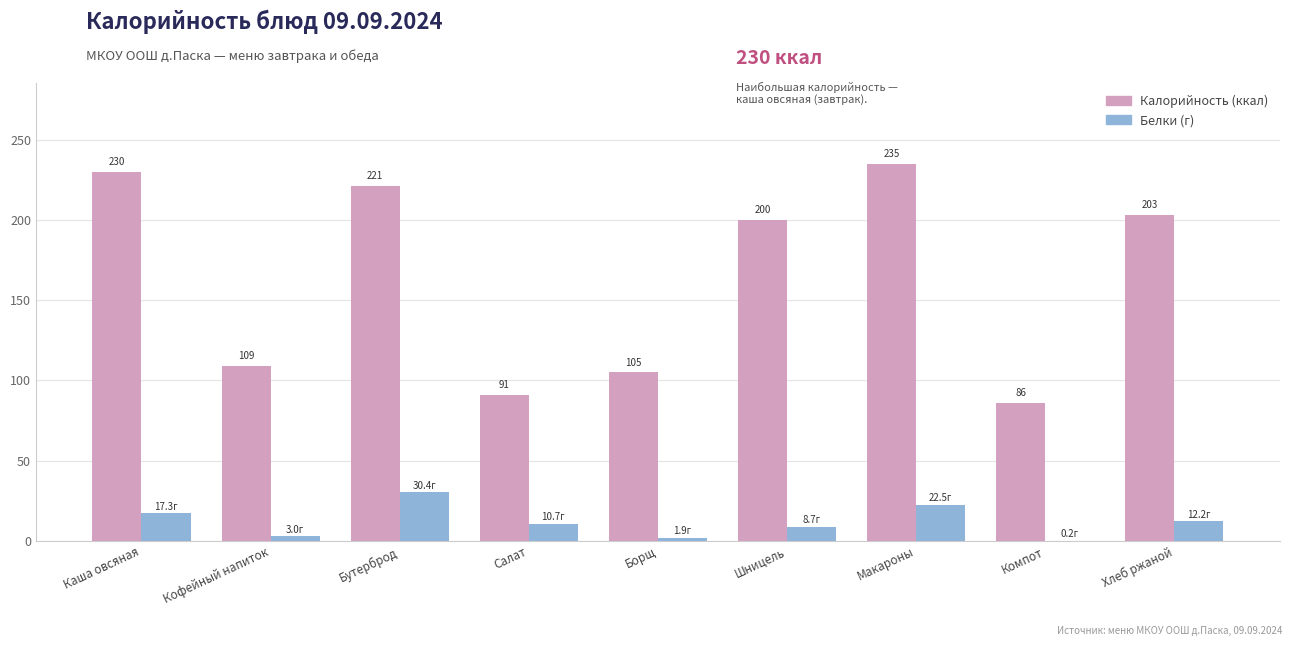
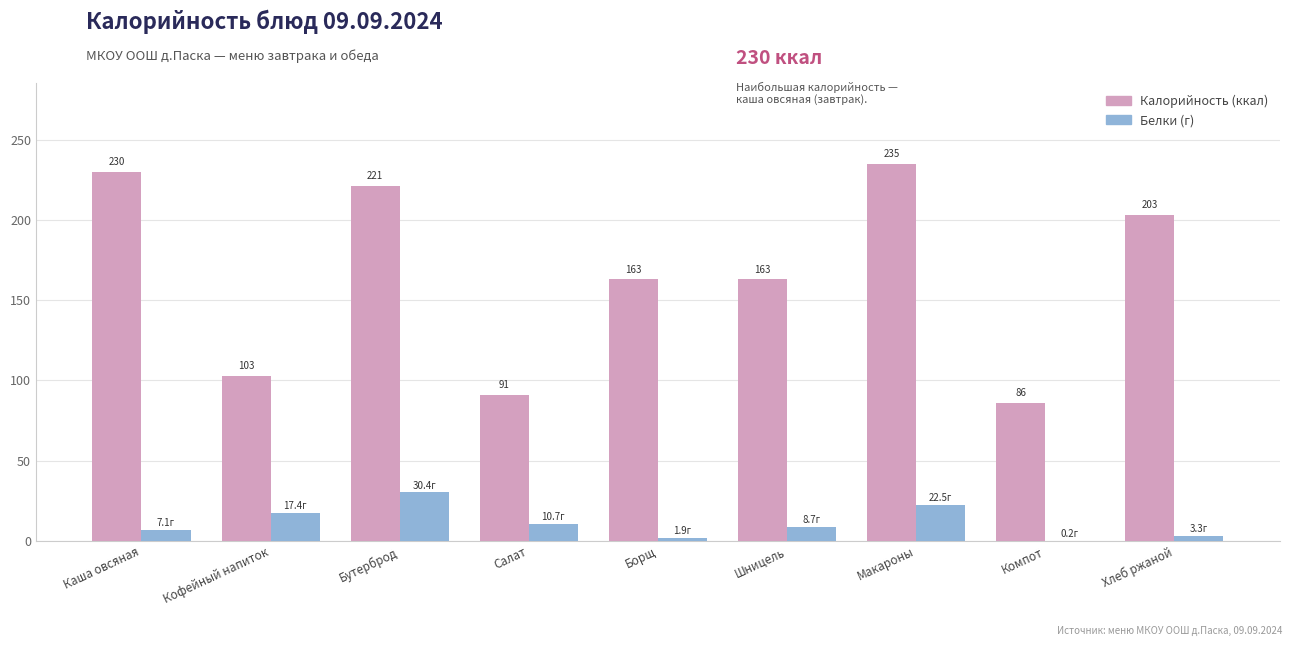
Белки (г), Каша овсяная: 17.3г -> 7.1г
Калорийность (ккал), Кофейный напиток: 109 -> 103
Белки (г), Кофейный напиток: 3.0г -> 17.4г
Калорийность (ккал), Борщ: 105 -> 163
Калорийность (ккал), Шницель: 200 -> 163
Белки (г), Хлеб ржаной: 12.2г -> 3.3г
